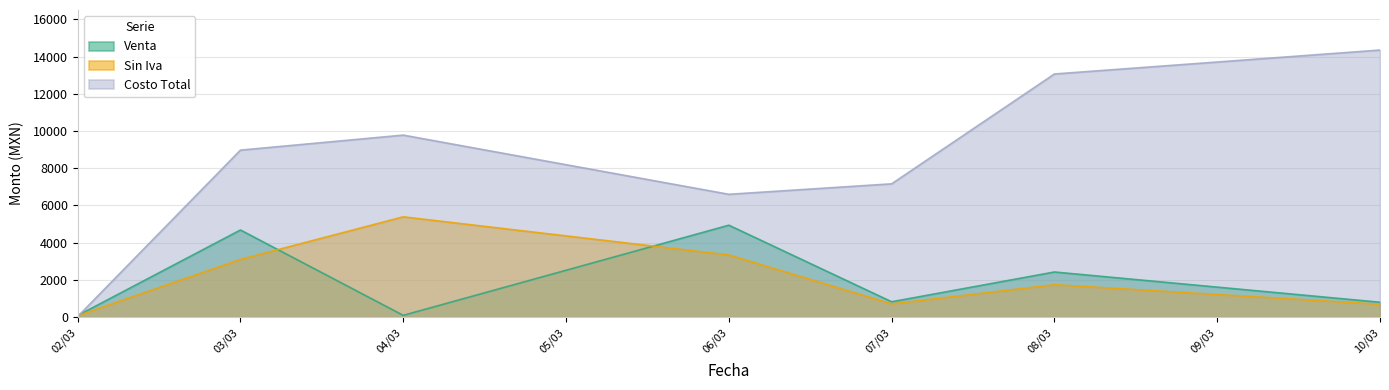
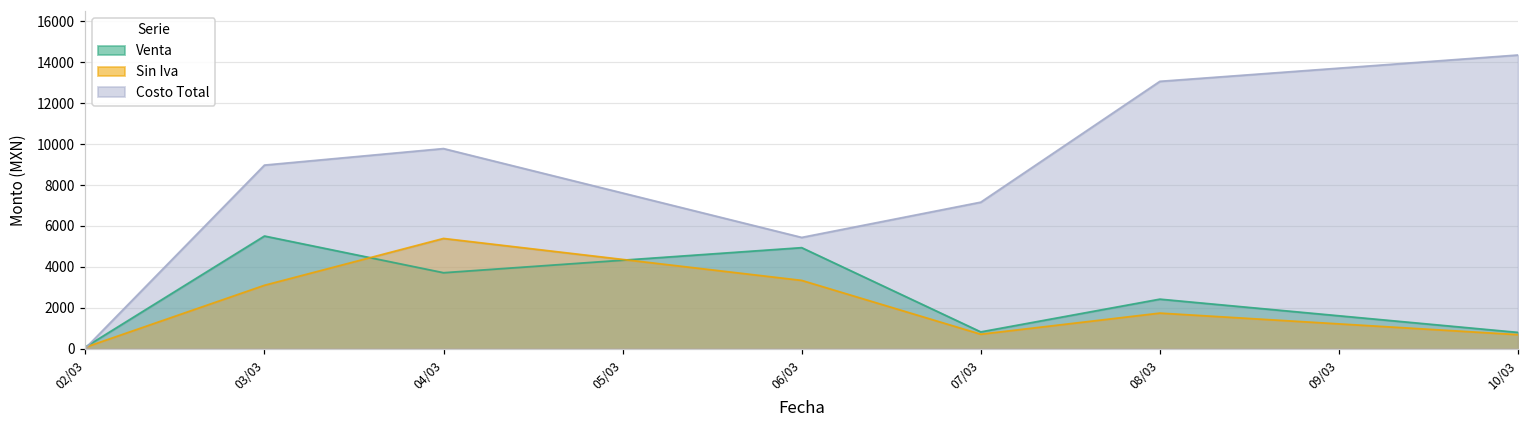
Venta, 03/03: 4700 -> 5500
Venta, 04/03: 100 -> 3700
Costo Total, 06/03: 6600 -> 5400
